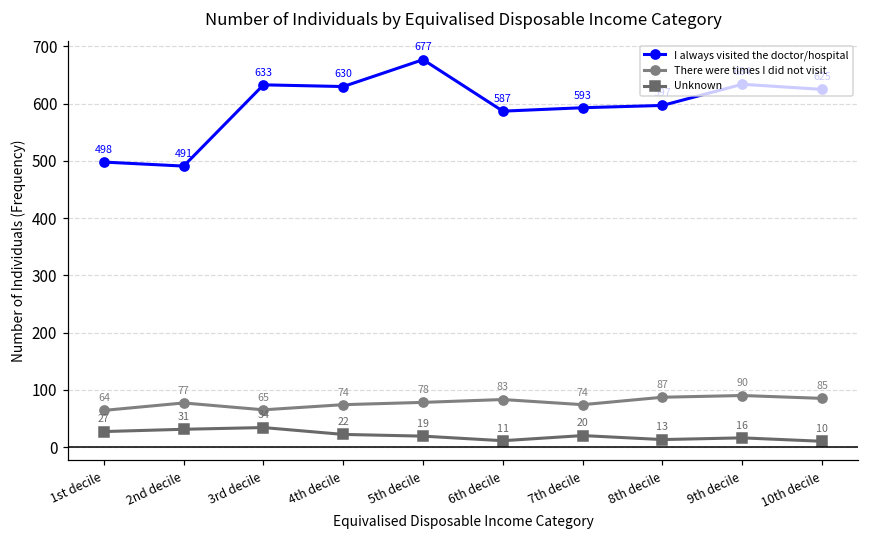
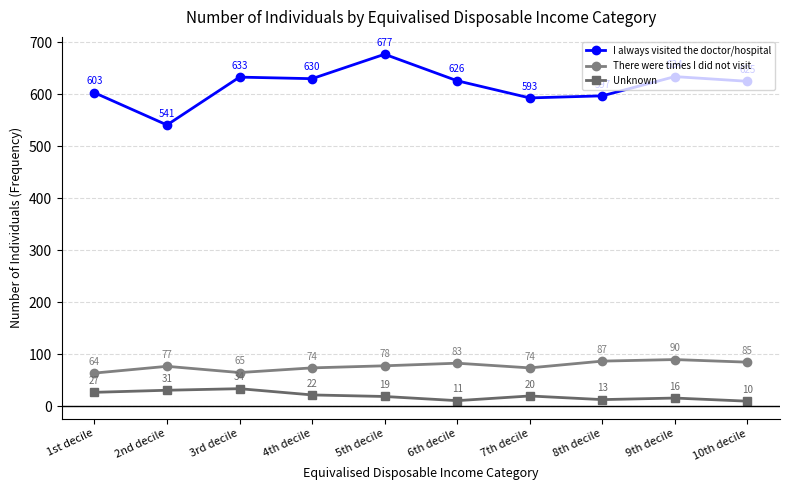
I always visited the doctor/hospital, 1st decile: 498 -> 603
I always visited the doctor/hospital, 2nd decile: 491 -> 541
I always visited the doctor/hospital, 6th decile: 587 -> 626
